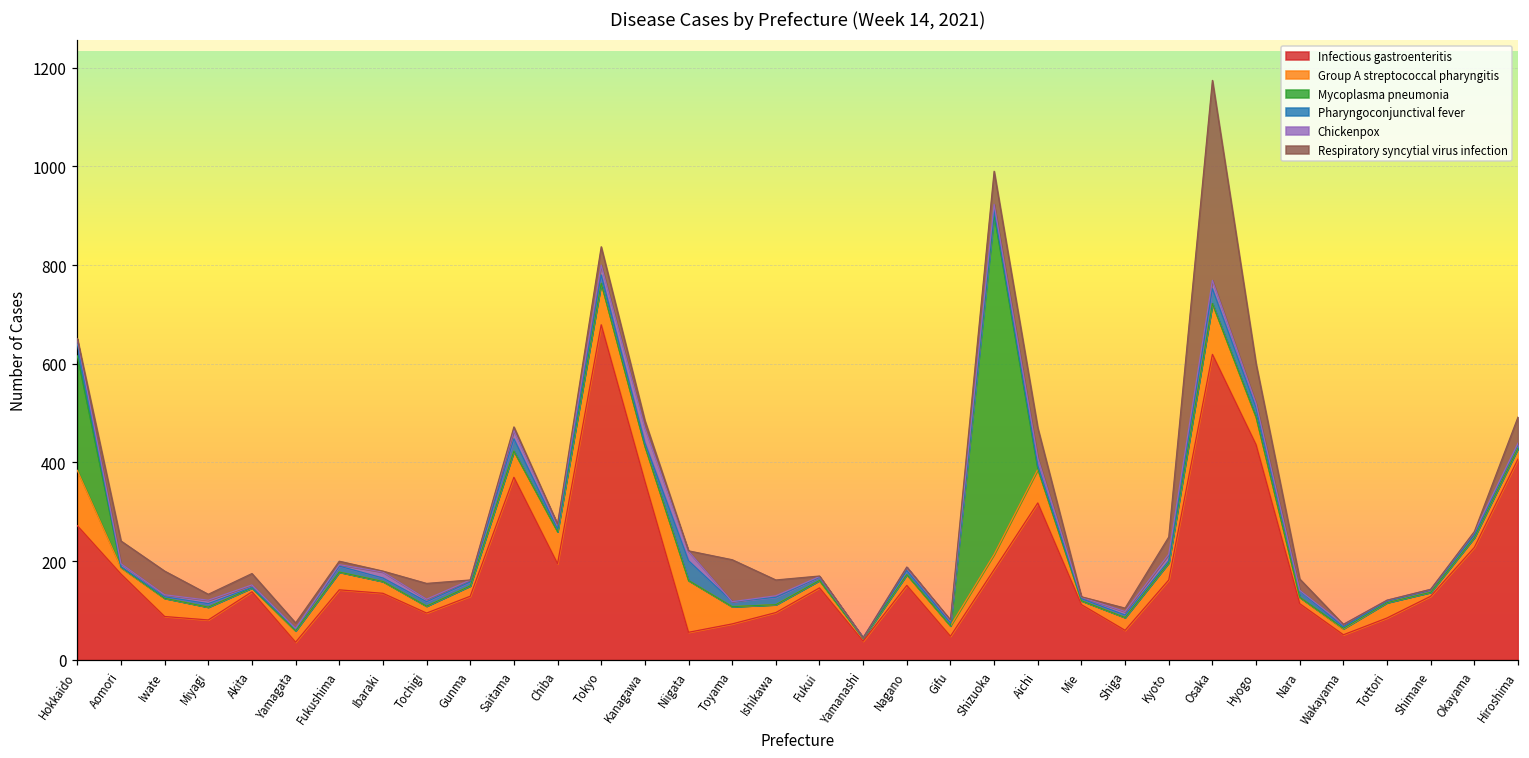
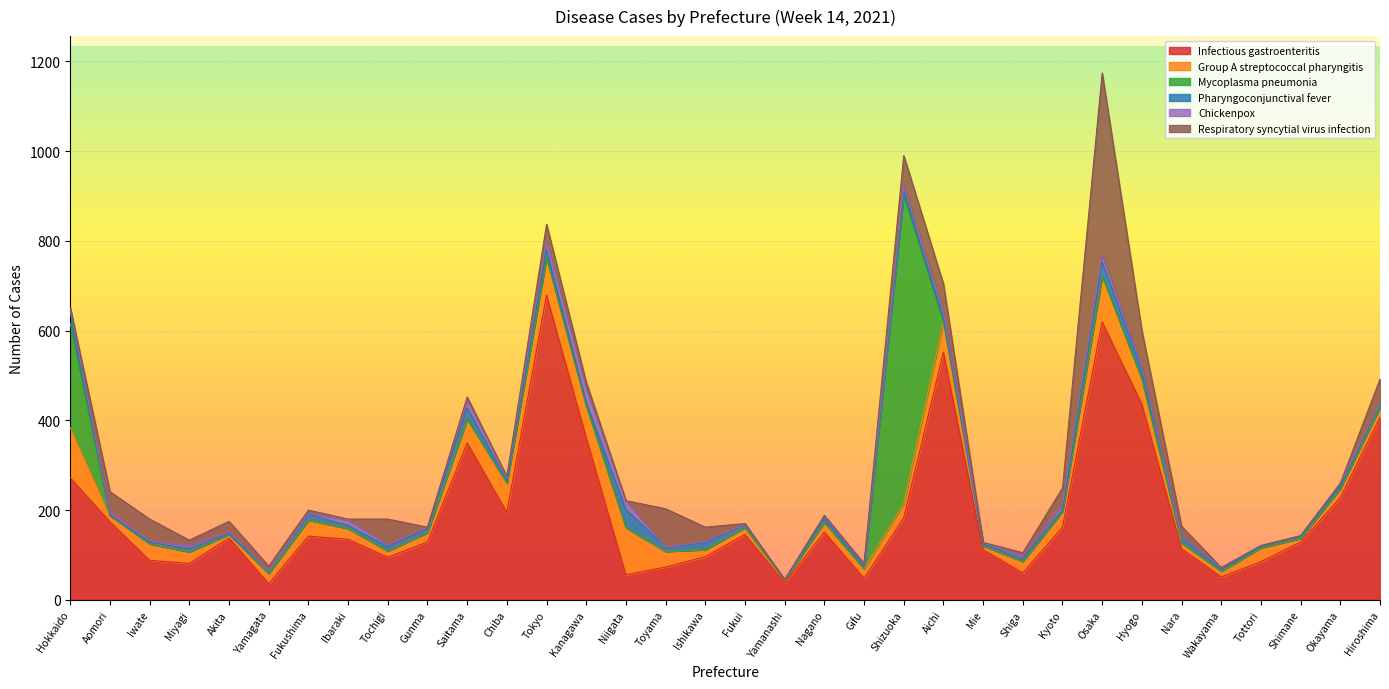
Respiratory syncytial virus infection, Tochigi: 30 -> 60
Infectious gastroenteritis, Saitama: 370 -> 350
Infectious gastroenteritis, Aichi: 320 -> 550
